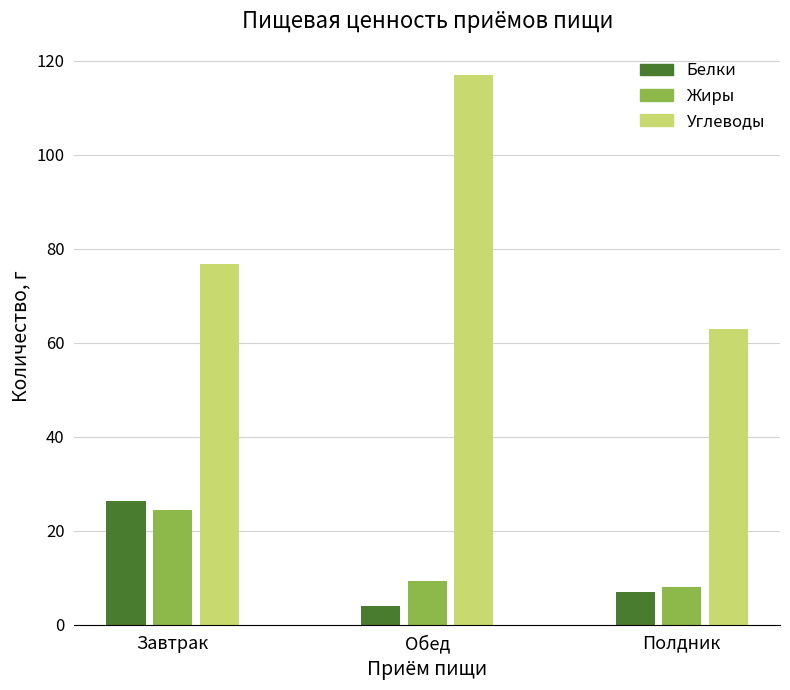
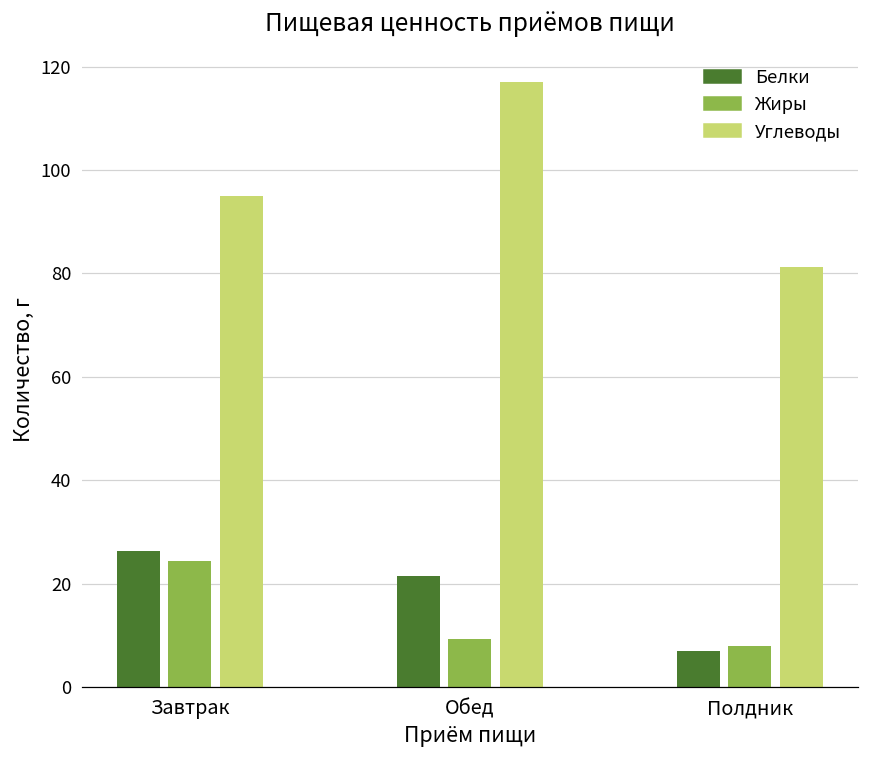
Углеводы, Завтрак: 77 -> 95
Белки, Обед: 4 -> 21
Углеводы, Полдник: 63 -> 81
